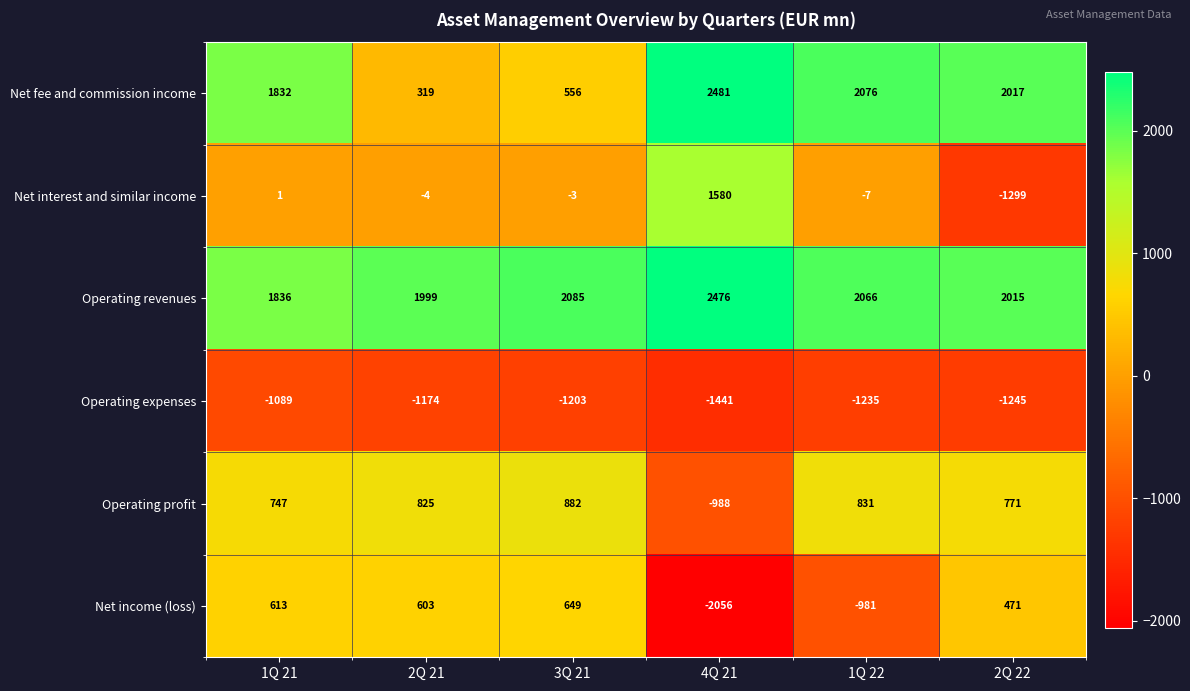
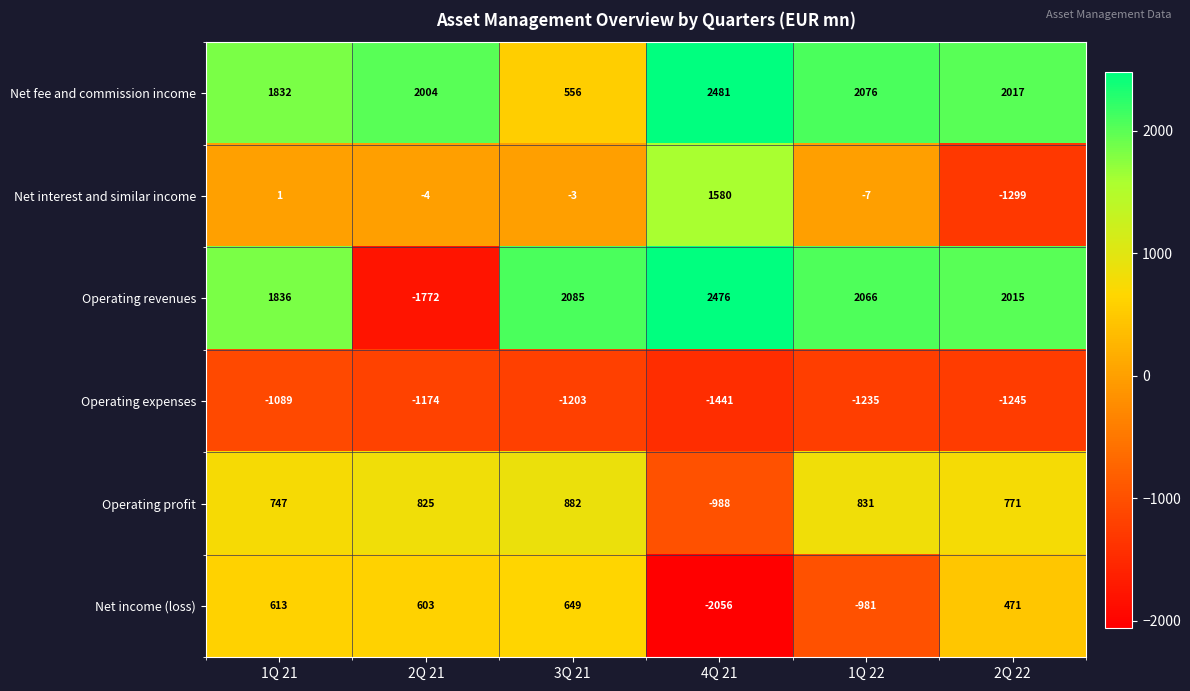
Net fee and commission income, 2Q 21: 319 -> 2004
Operating revenues, 2Q 21: 1999 -> -1772
